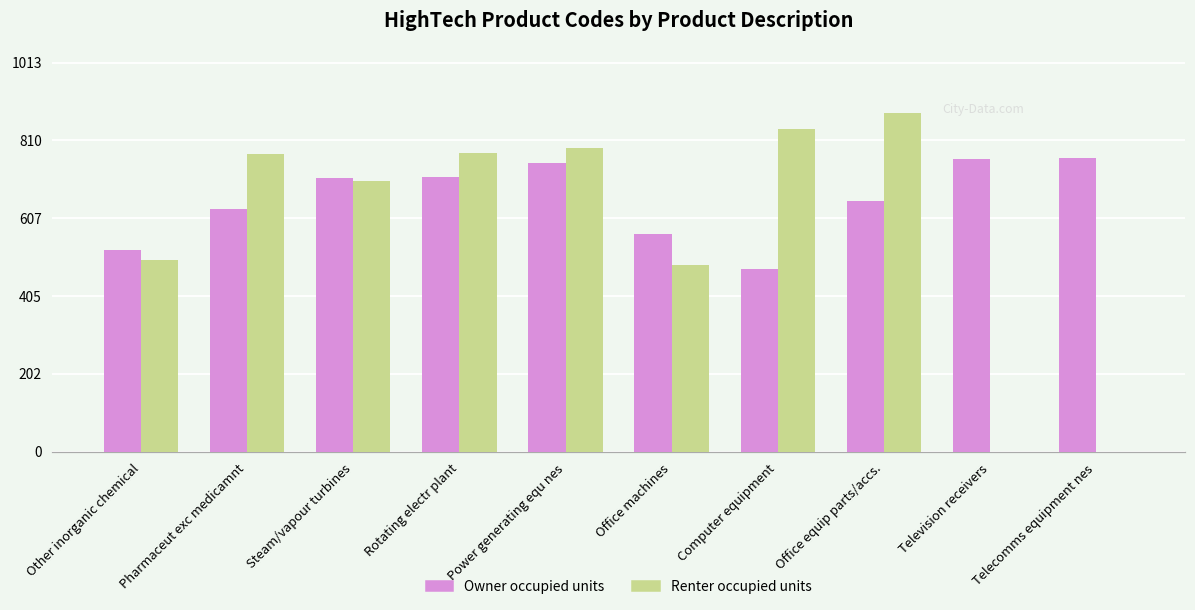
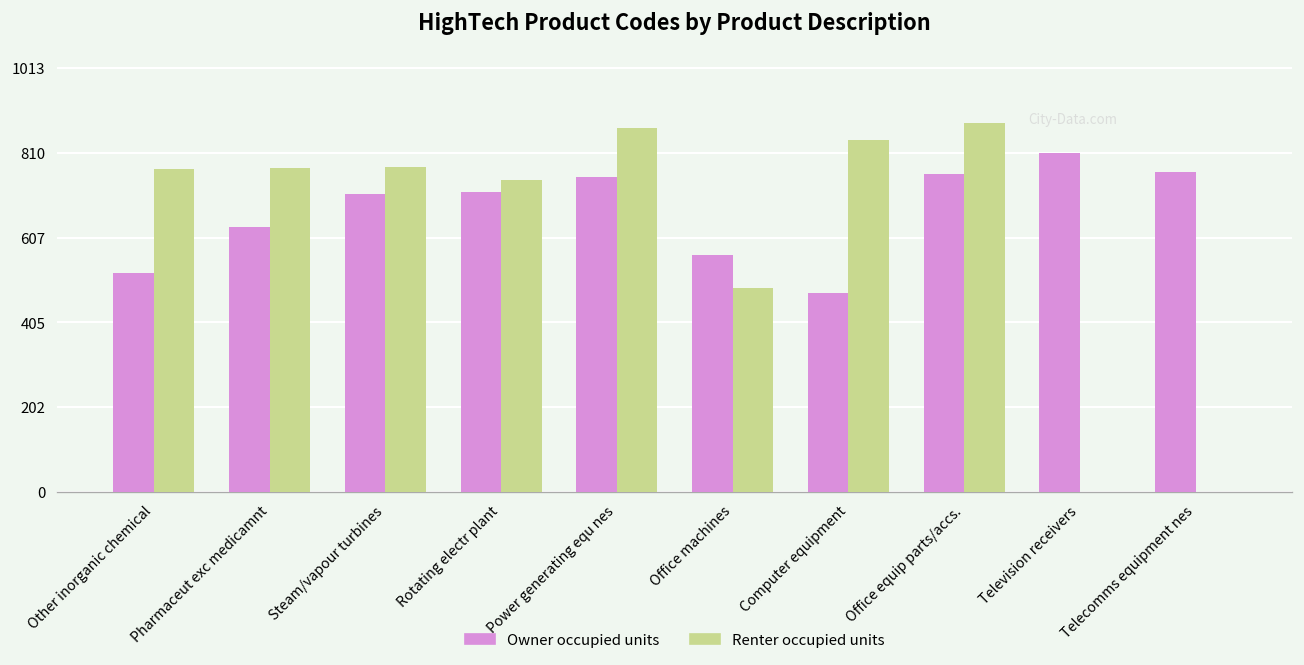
Renter occupied units, Other inorganic chemical: 500 -> 770
Renter occupied units, Steam/vapour turbines: 710 -> 780
Renter occupied units, Rotating electr plant: 780 -> 750
Renter occupied units, Power generating equ nes: 790 -> 870
Owner occupied units, Office equip parts/accs.: 650 -> 760
Owner occupied units, Television receivers: 760 -> 810
